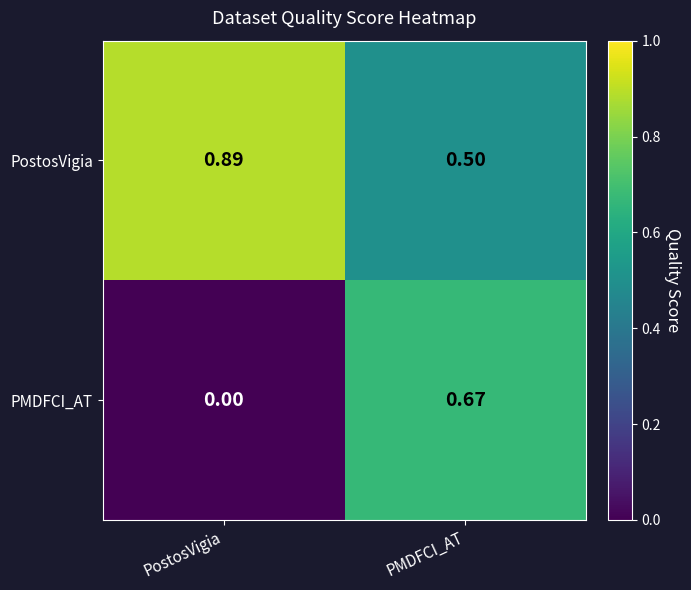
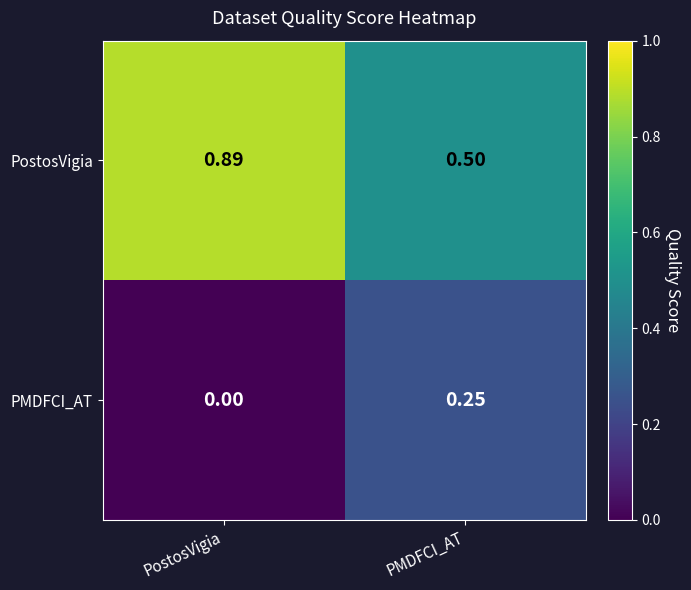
PMDFCI_AT, PMDFCI_AT: 0.67 -> 0.25
